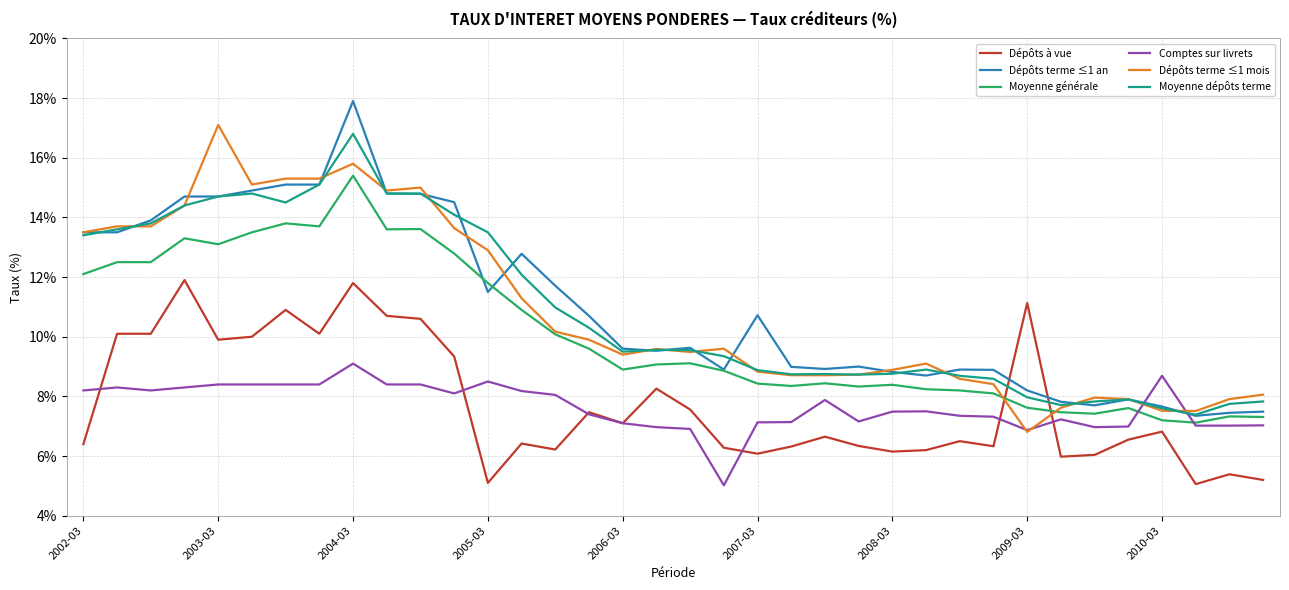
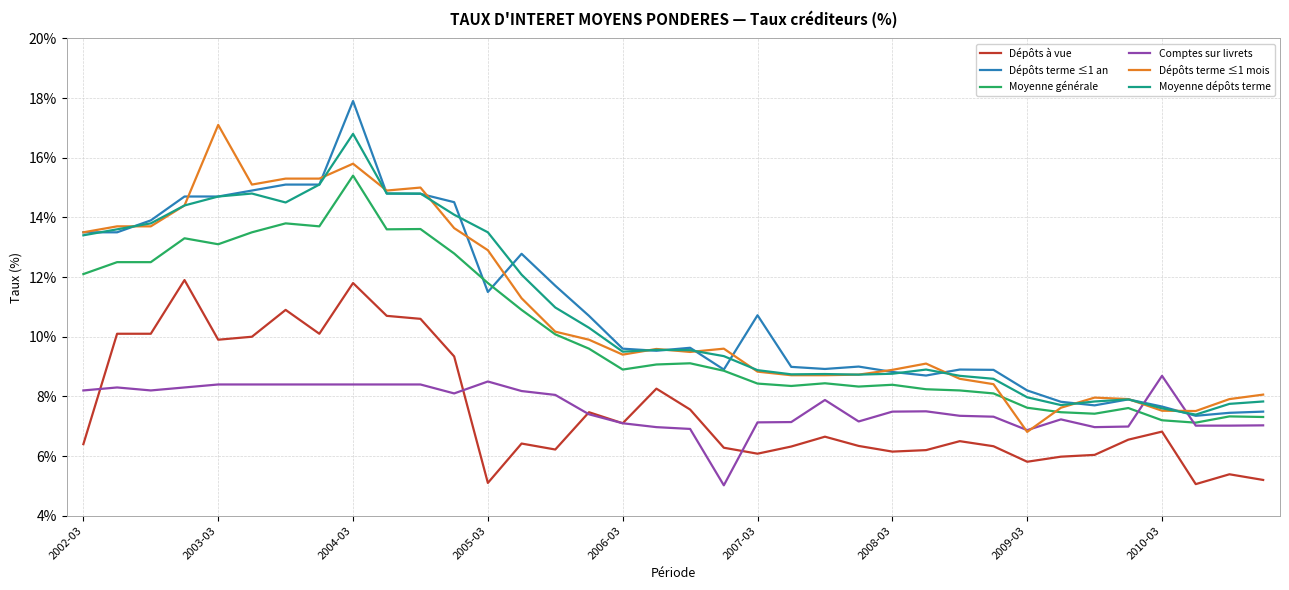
Comptes sur livrets, 2004-03: 9.1% -> 8.4%
Dépôts à vue, 2009-03: 11.1% -> 5.8%
